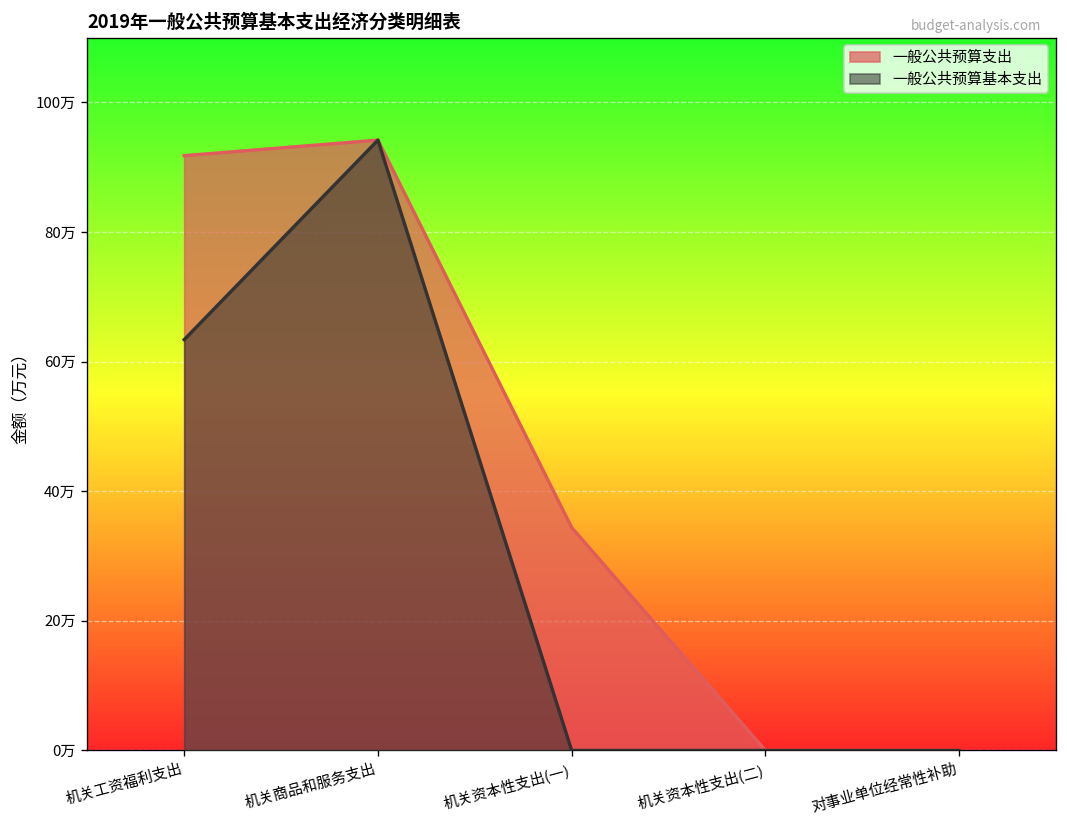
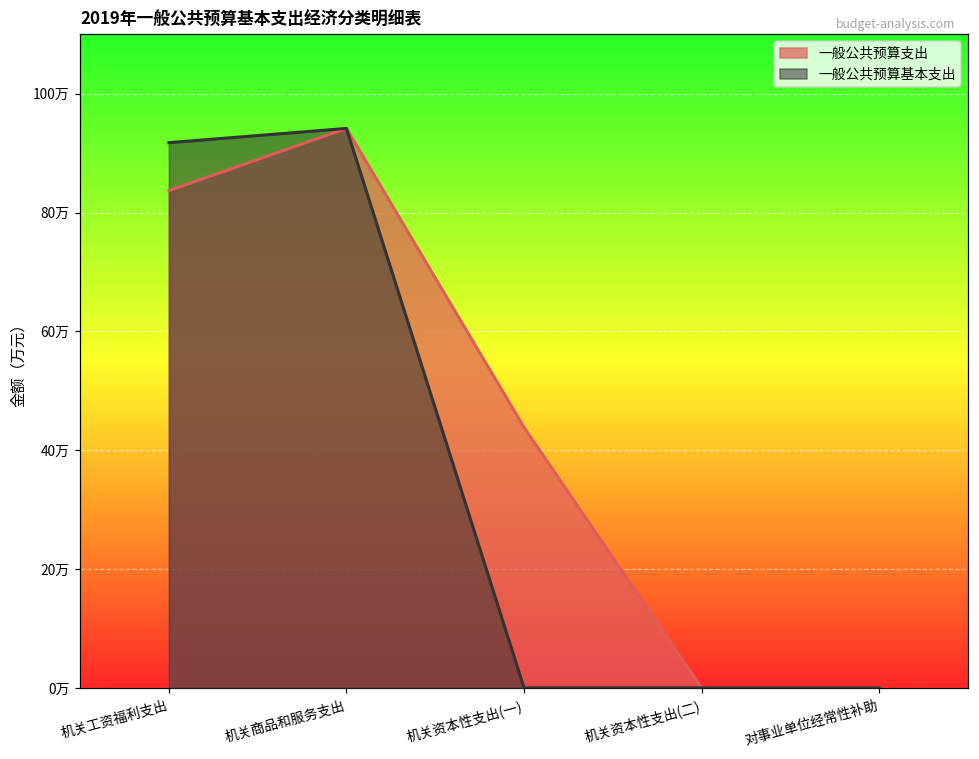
一般公共预算支出, 机关工资福利支出: 92万 -> 84万
一般公共预算基本支出, 机关工资福利支出: 63万 -> 92万
一般公共预算支出, 机关资本性支出(一): 34万 -> 44万
